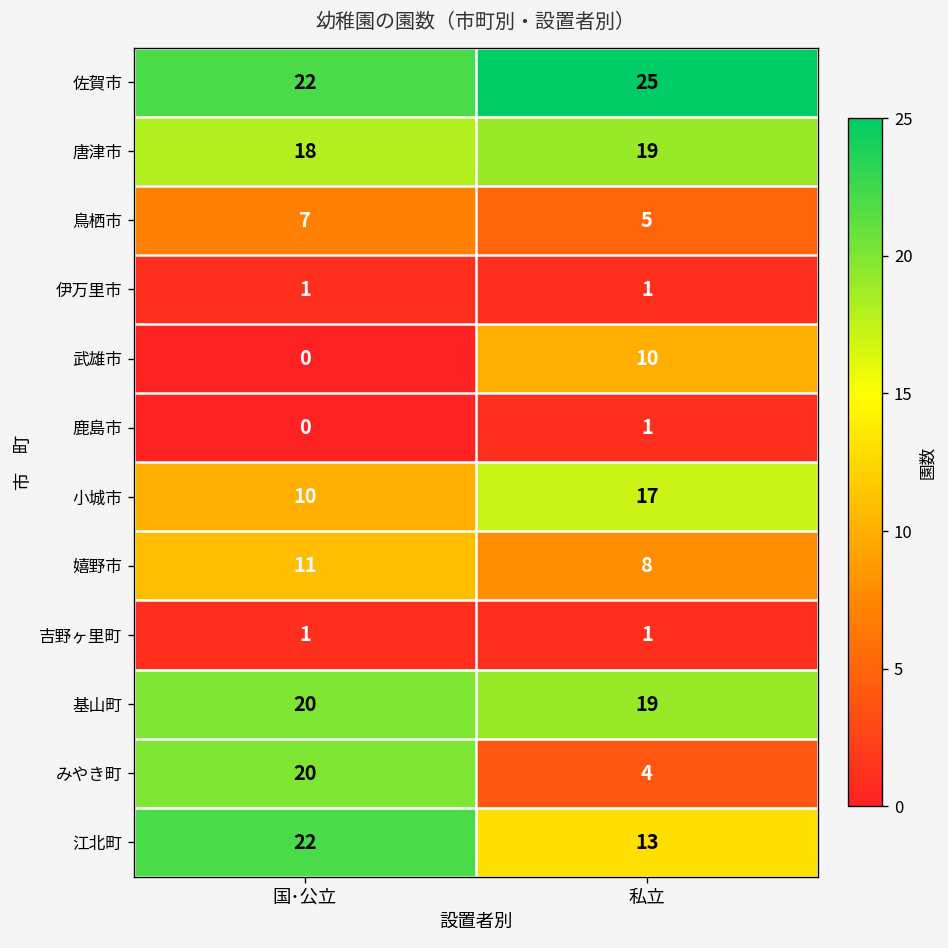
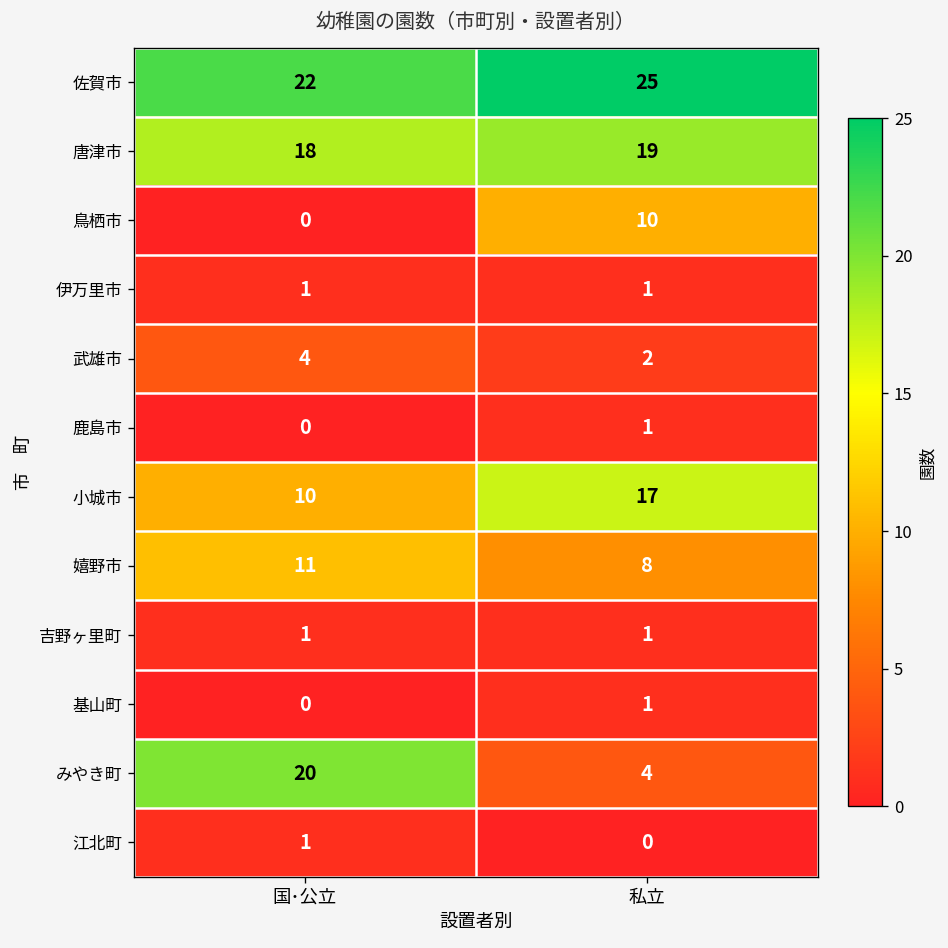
鳥栖市, 国･公立: 7 -> 0
鳥栖市, 私立: 5 -> 10
武雄市, 国･公立: 0 -> 4
武雄市, 私立: 10 -> 2
基山町, 国･公立: 20 -> 0
基山町, 私立: 19 -> 1
江北町, 国･公立: 22 -> 1
江北町, 私立: 13 -> 0
